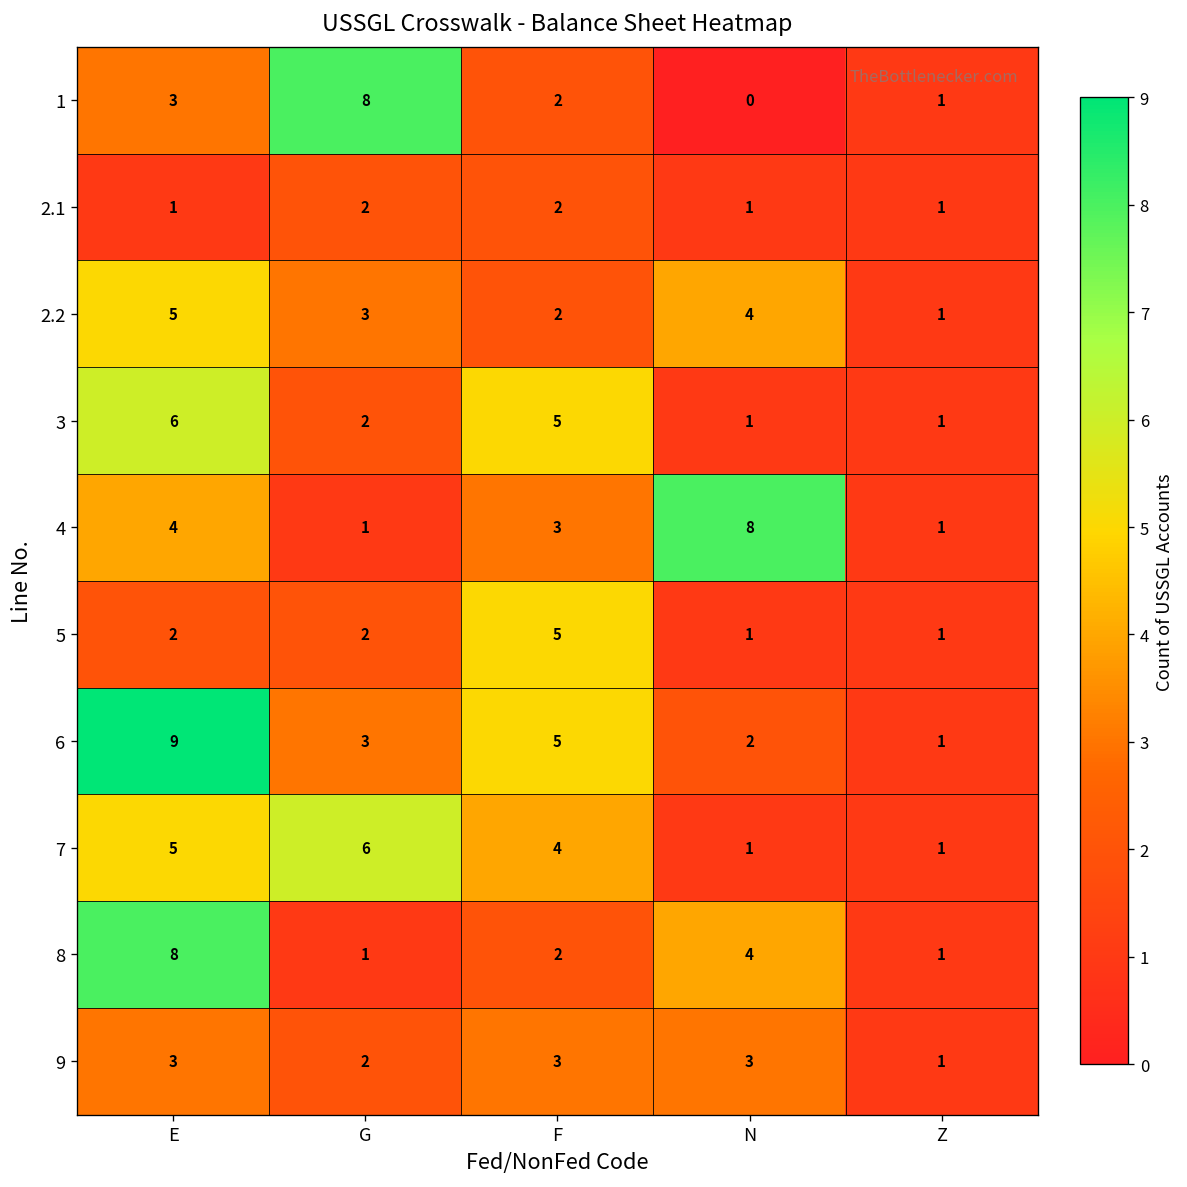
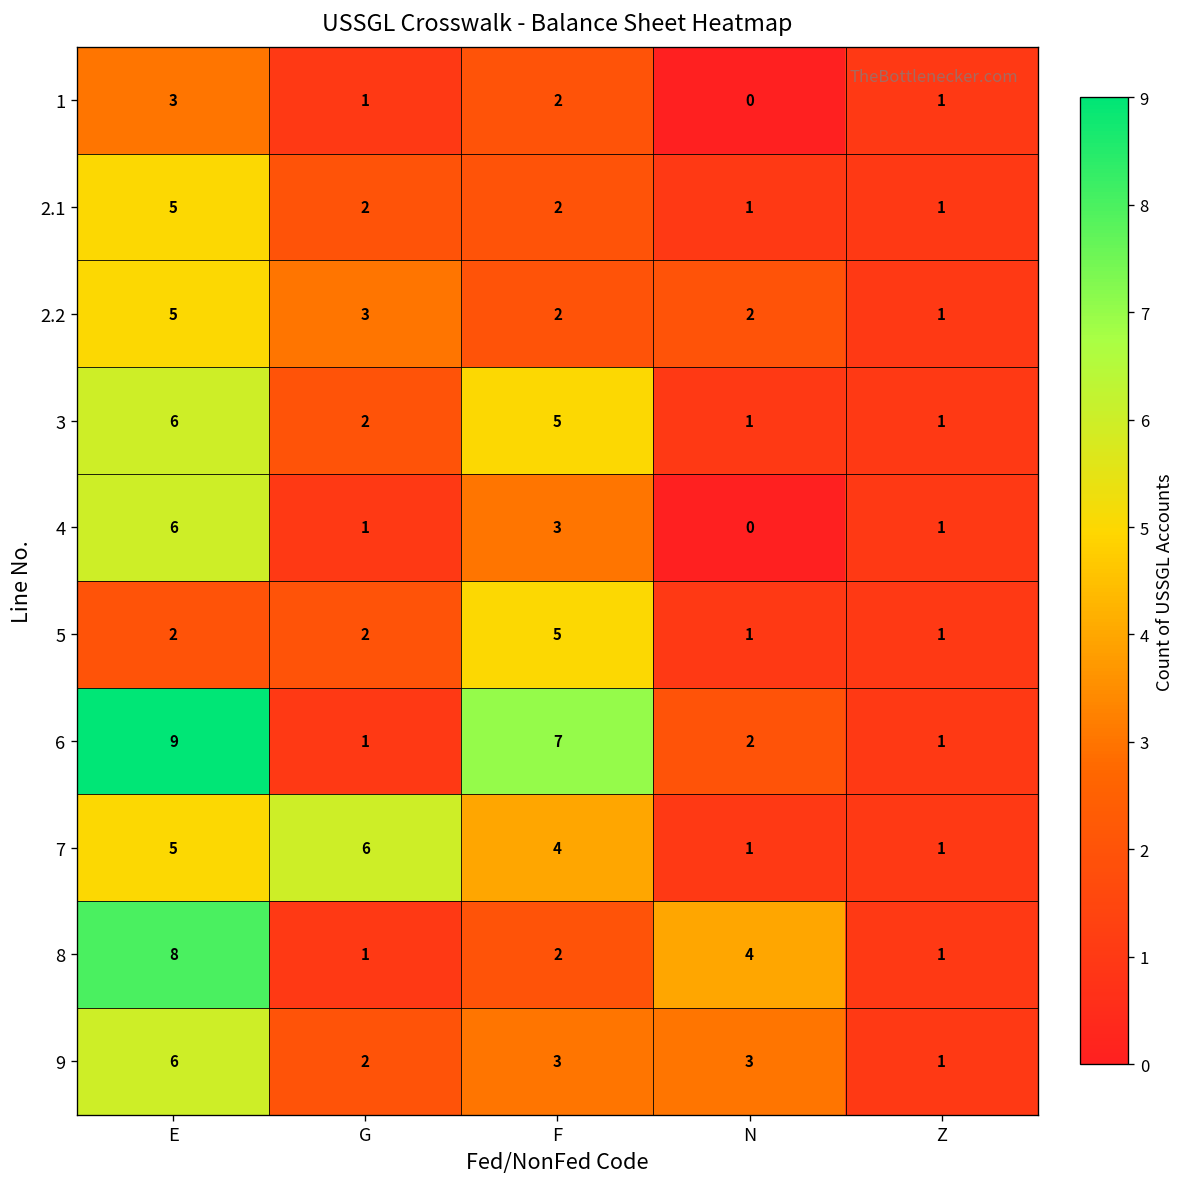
1, G: 8 -> 1
2.1, E: 1 -> 5
2.2, N: 4 -> 2
4, E: 4 -> 6
4, N: 8 -> 0
6, G: 3 -> 1
6, F: 5 -> 7
9, E: 3 -> 6
